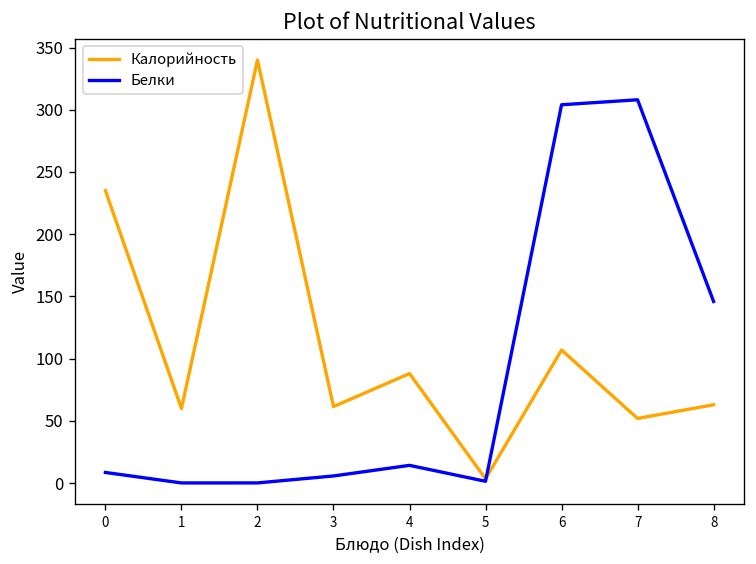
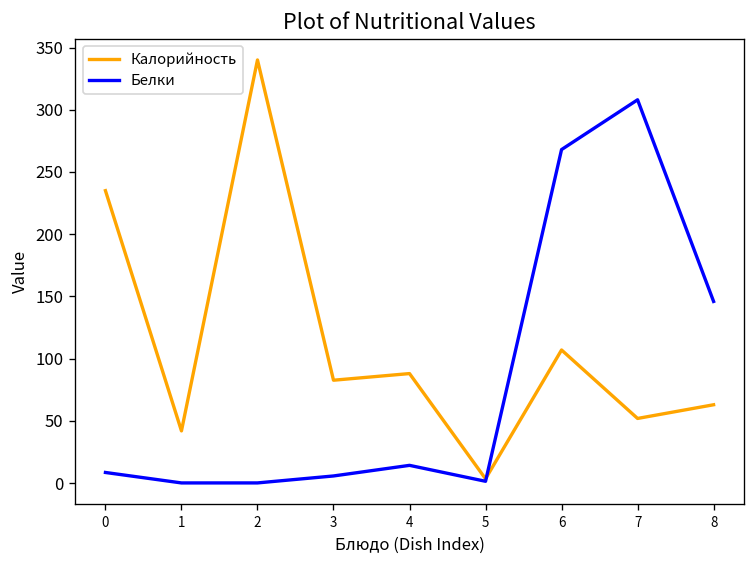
Калорийность, 1: 60 -> 42
Калорийность, 3: 62 -> 83
Белки, 6: 304 -> 268
